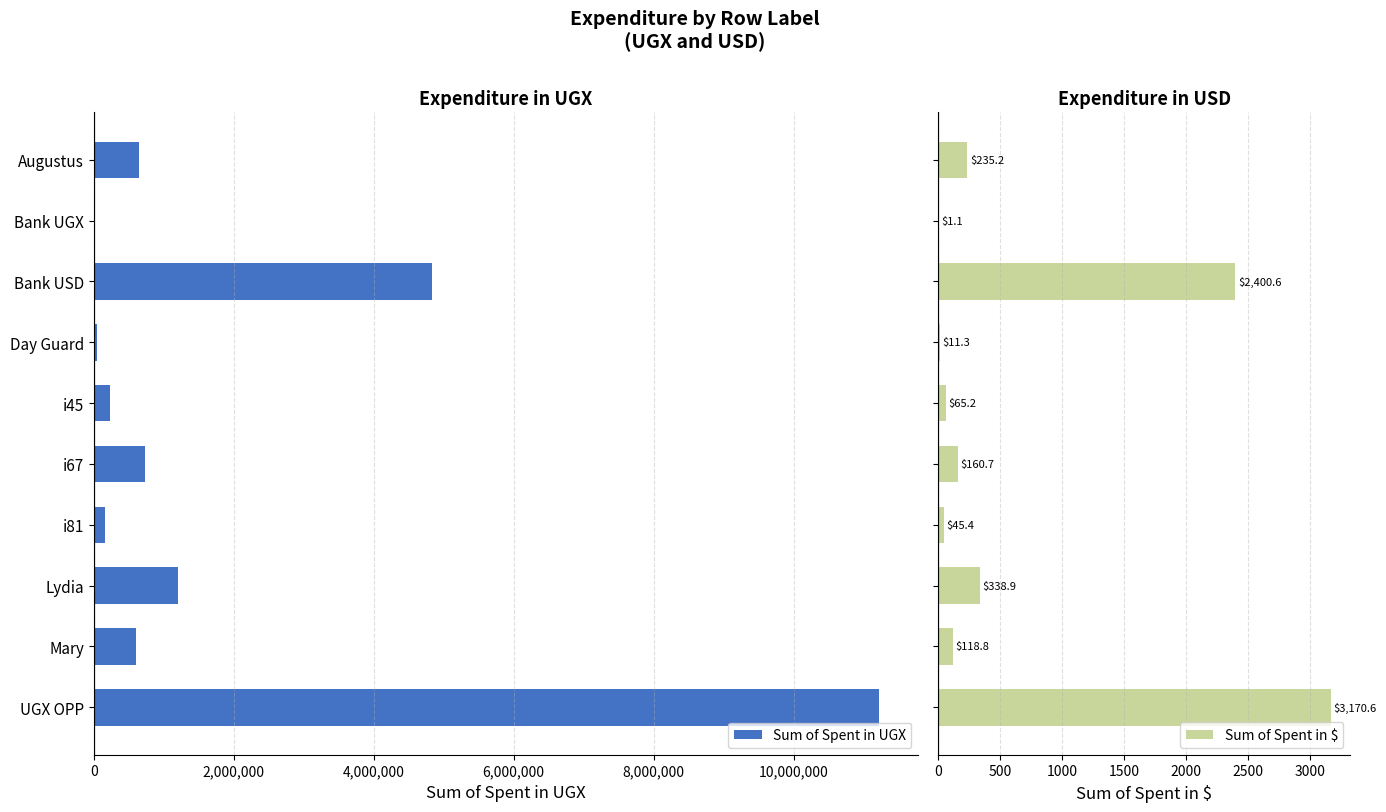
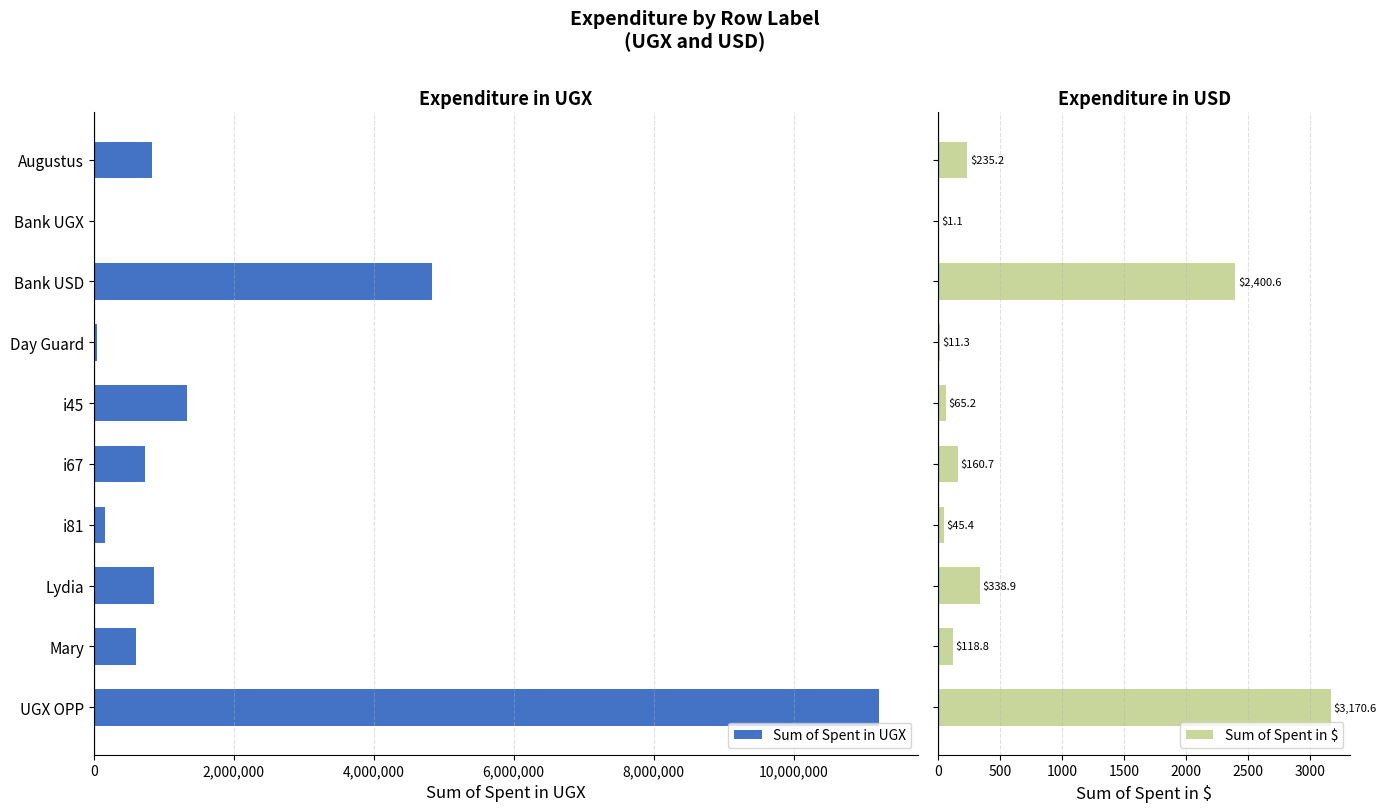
Expenditure in UGX, Augustus: 600,000 -> 800,000
Expenditure in UGX, i45: 200,000 -> 1,300,000
Expenditure in UGX, Lydia: 1,200,000 -> 900,000
